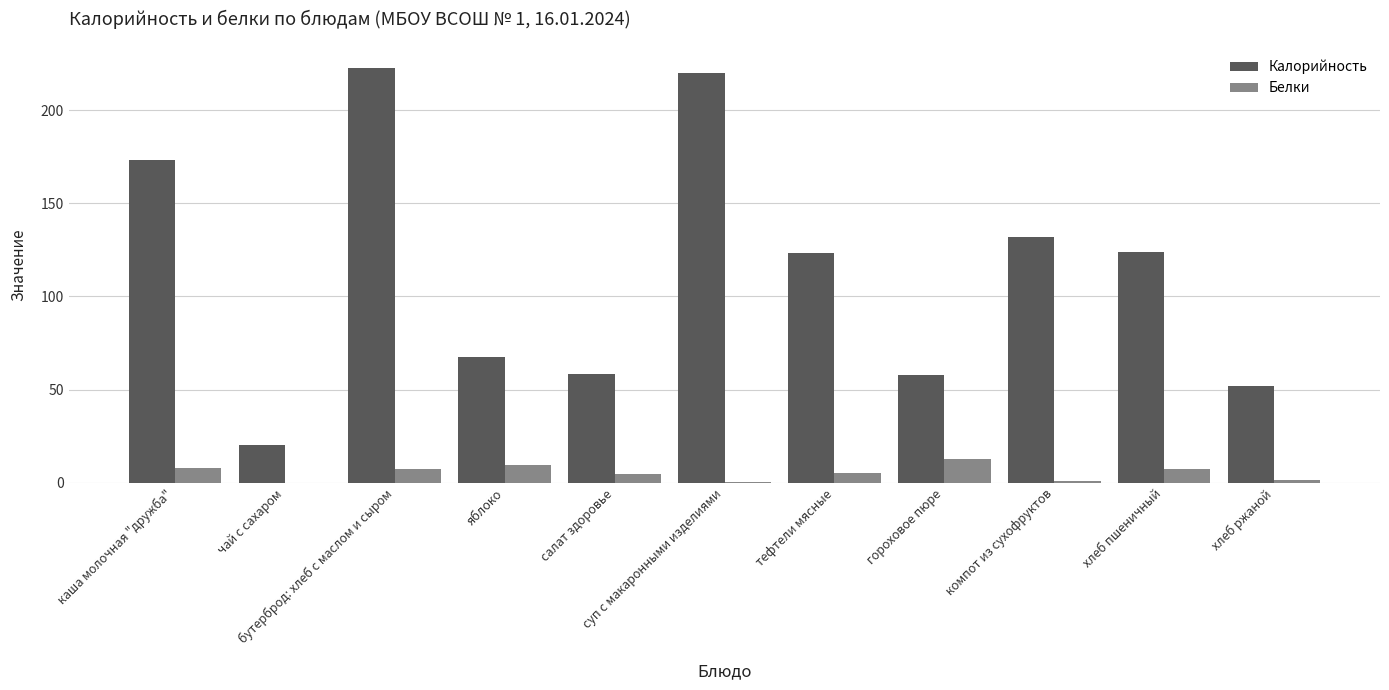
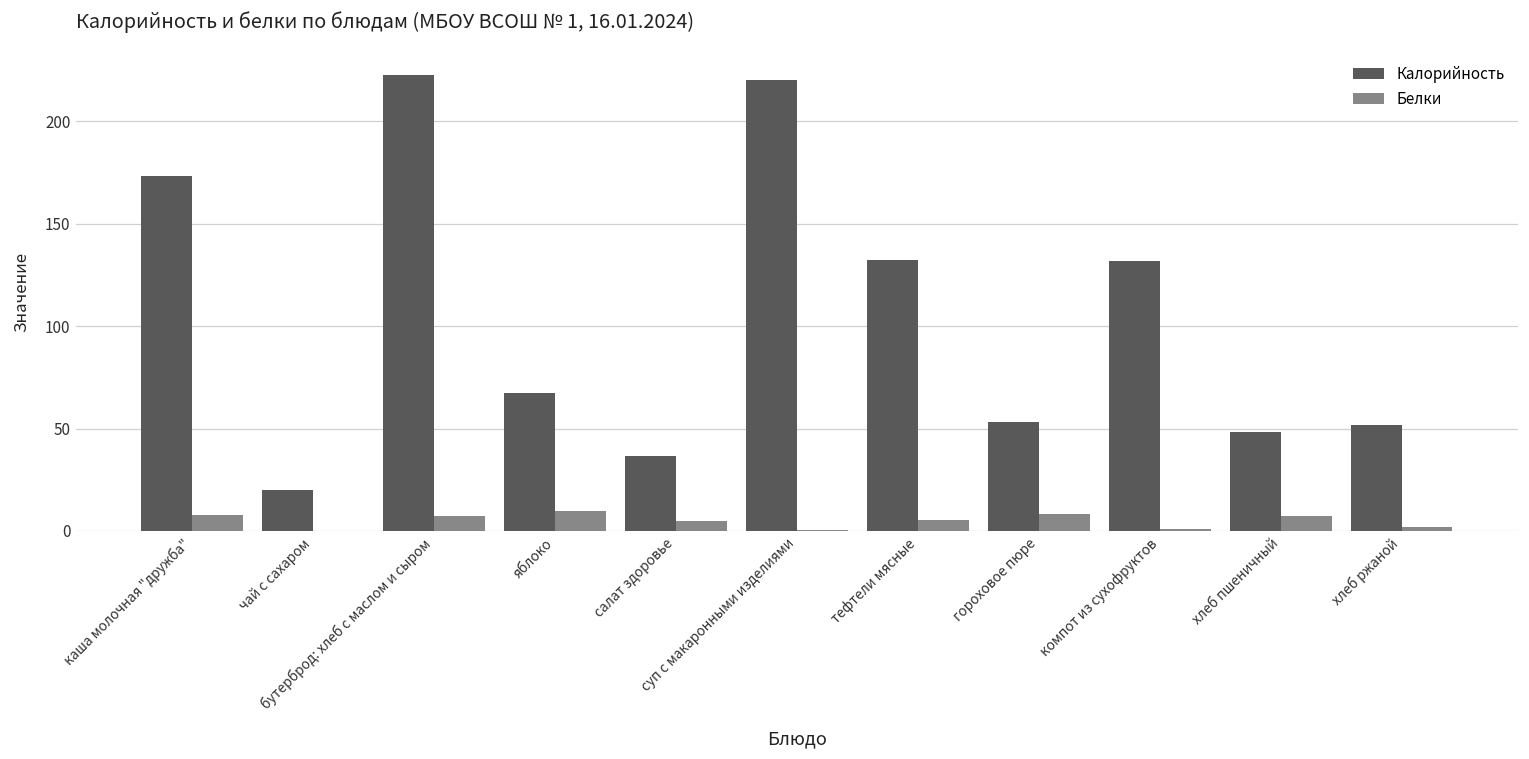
Калорийность, салат здоровье: 59 -> 37
Калорийность, тефтели мясные: 123 -> 132
Калорийность, гороховое пюре: 58 -> 53
Белки, гороховое пюре: 13 -> 8
Калорийность, хлеб пшеничный: 124 -> 48
